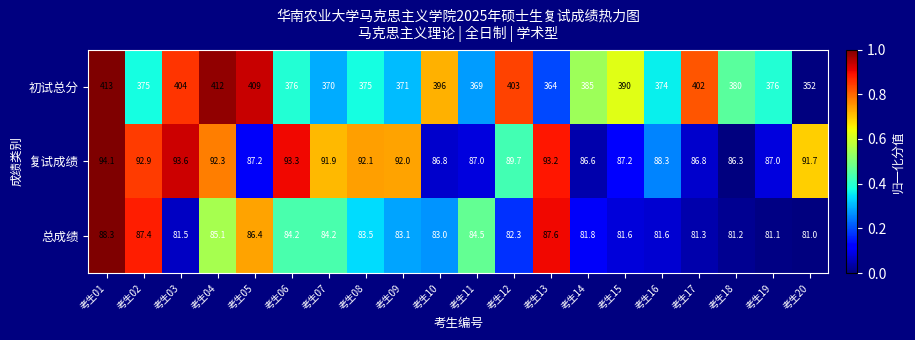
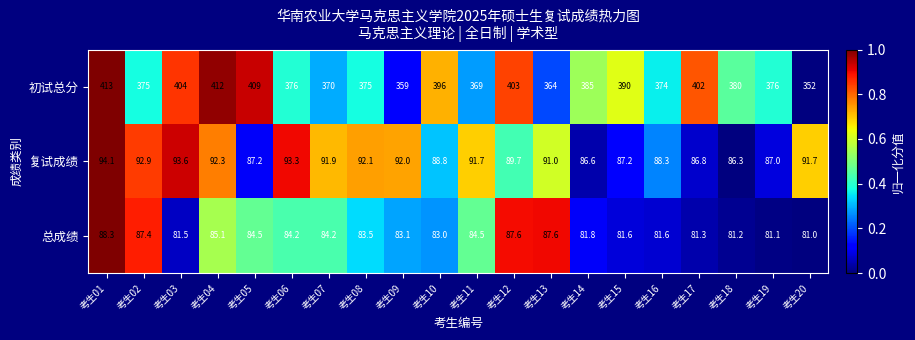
初试总分, 考生09: 371 -> 359
复试成绩, 考生10: 86.8 -> 88.8
复试成绩, 考生11: 87.0 -> 91.7
复试成绩, 考生13: 93.2 -> 91.0
总成绩, 考生05: 86.4 -> 84.5
总成绩, 考生12: 82.3 -> 87.6
